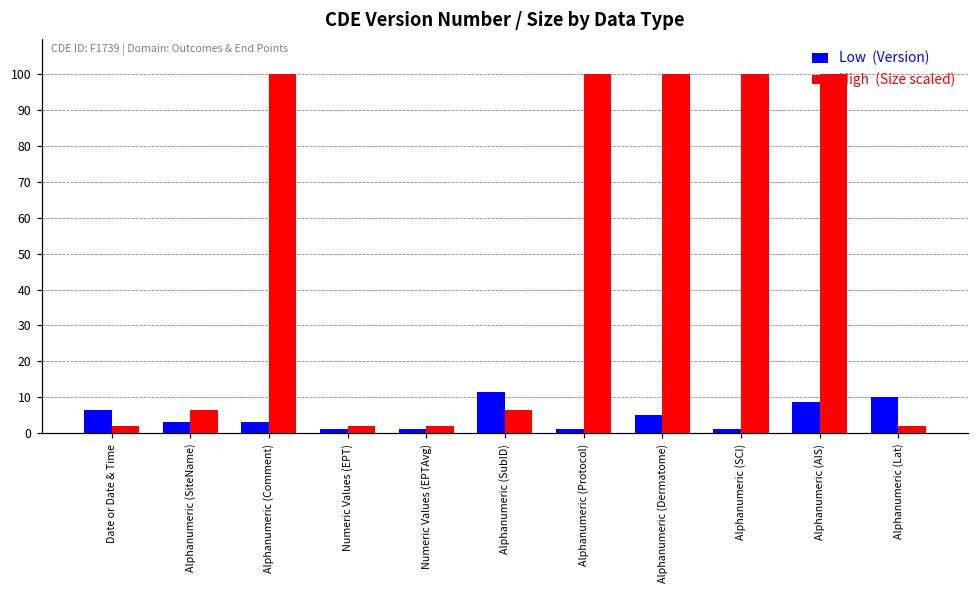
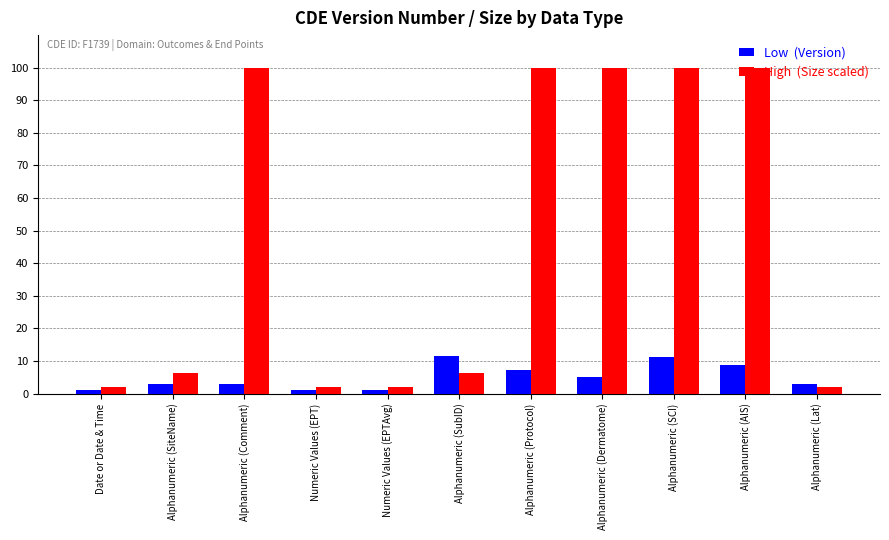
Low (Version), Date or Date & Time: 6 -> 1
Low (Version), Alphanumeric (Protocol): 1 -> 7
Low (Version), Alphanumeric (SCI): 1 -> 11
Low (Version), Alphanumeric (Lat): 10 -> 3
